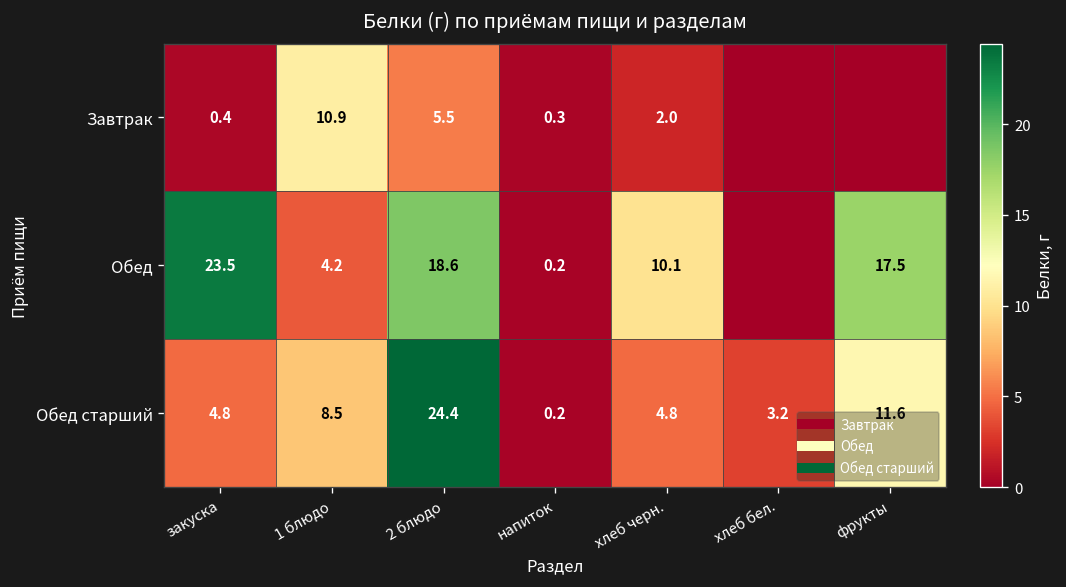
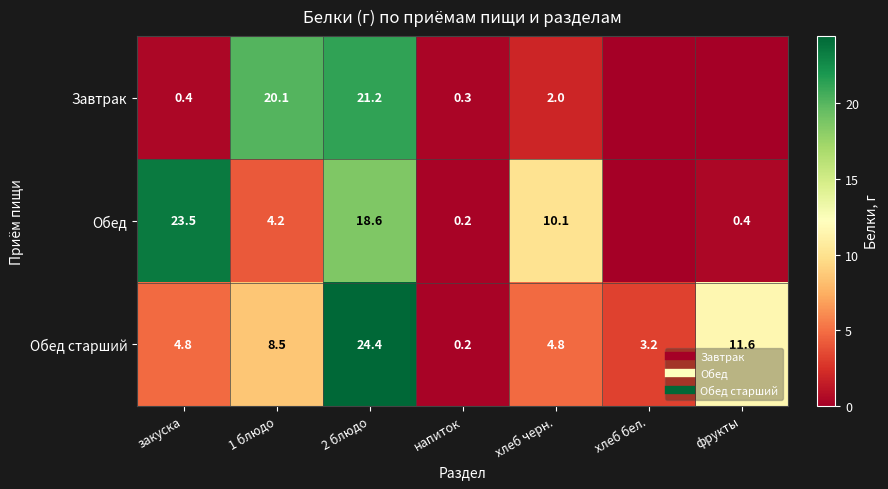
Завтрак, 1 блюдо: 10.9 -> 20.1
Завтрак, 2 блюдо: 5.5 -> 21.2
Обед, фрукты: 17.5 -> 0.4
